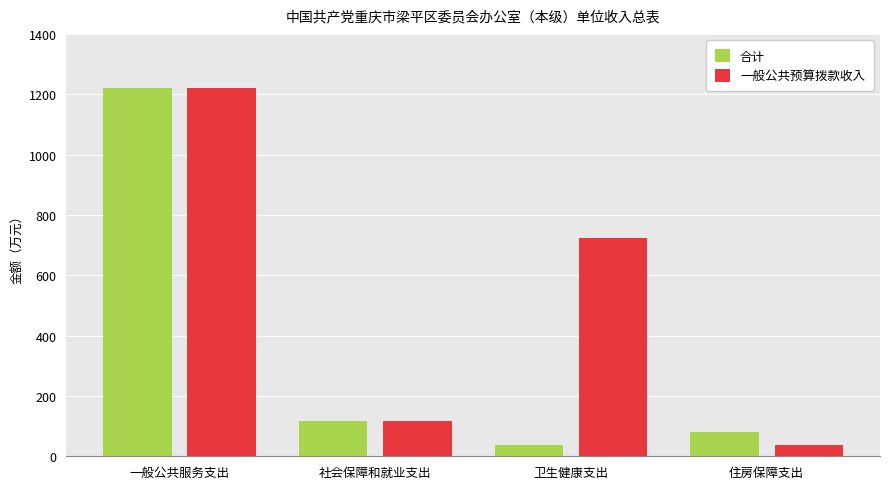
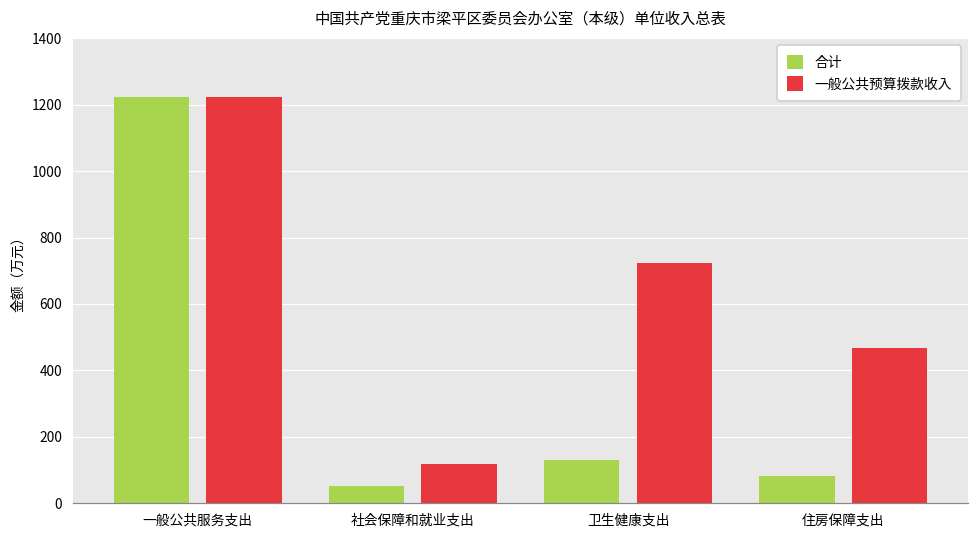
合计, 社会保障和就业支出: 120 -> 50
合计, 卫生健康支出: 40 -> 130
一般公共预算拨款收入, 住房保障支出: 40 -> 470
